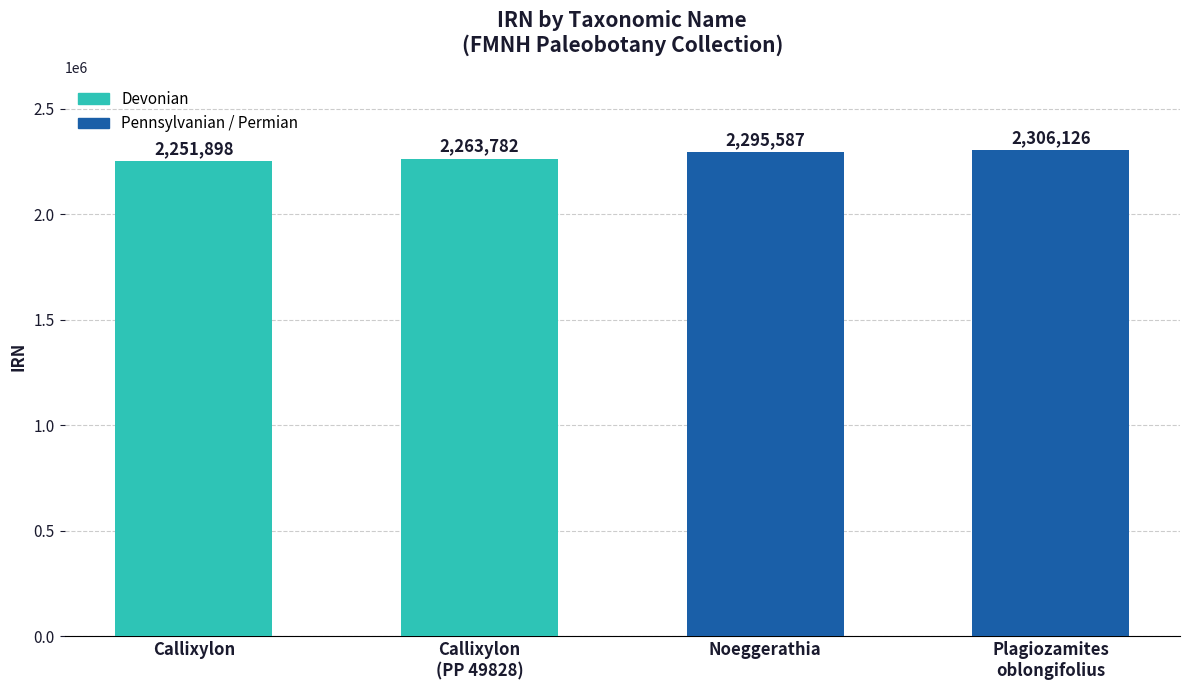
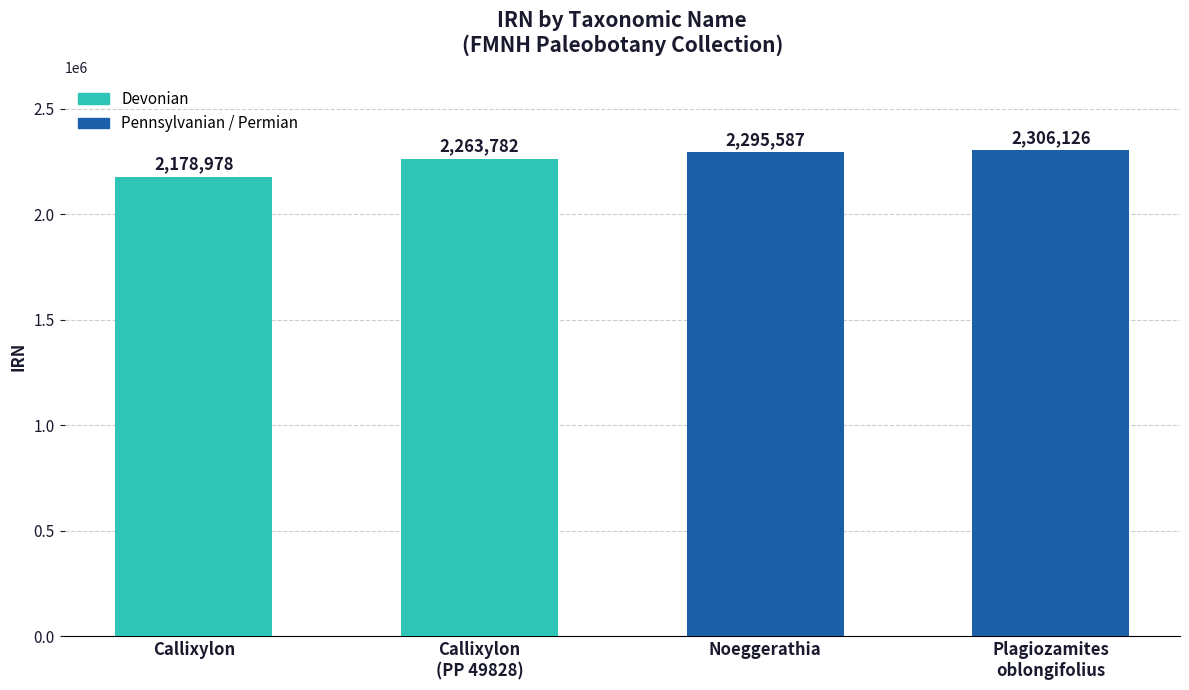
Callixylon: 2,251,898 -> 2,178,978
